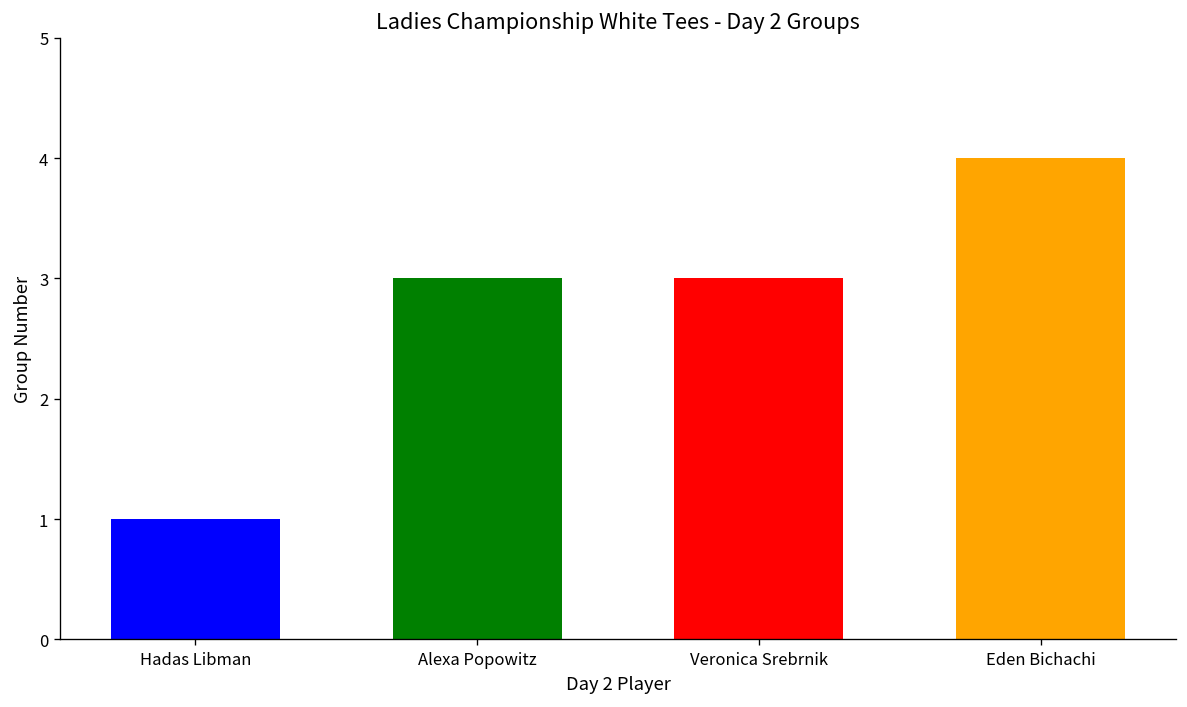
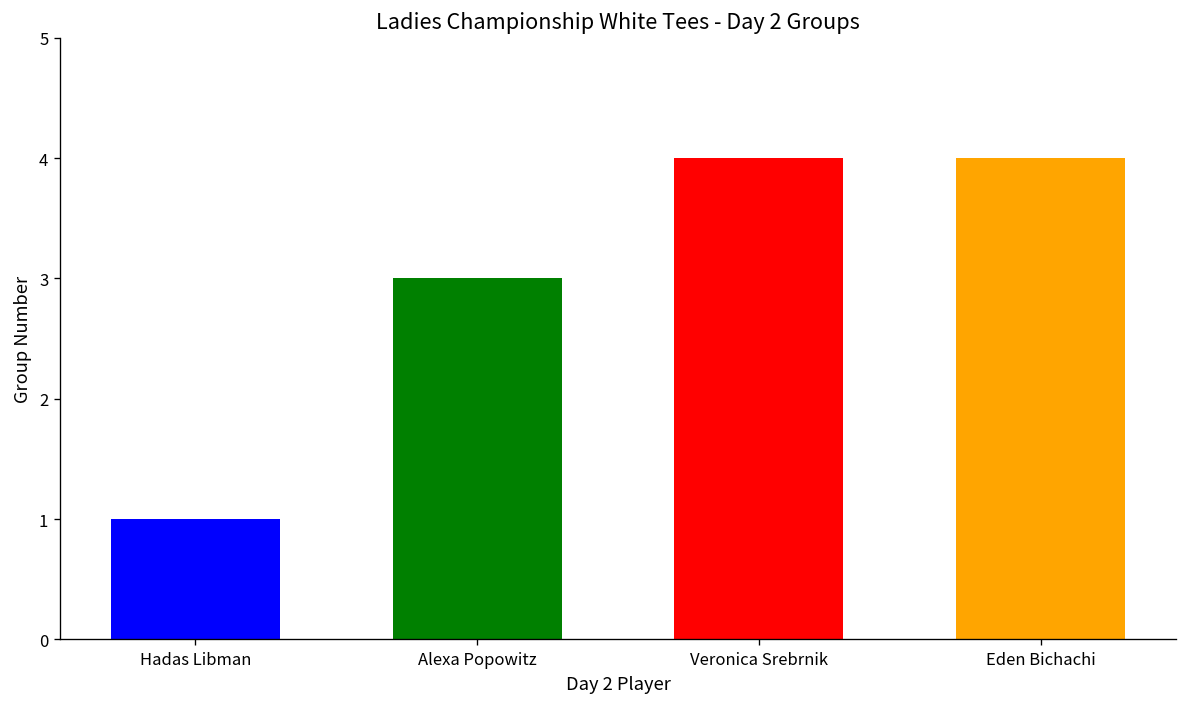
Veronica Srebrnik: 3 -> 4
